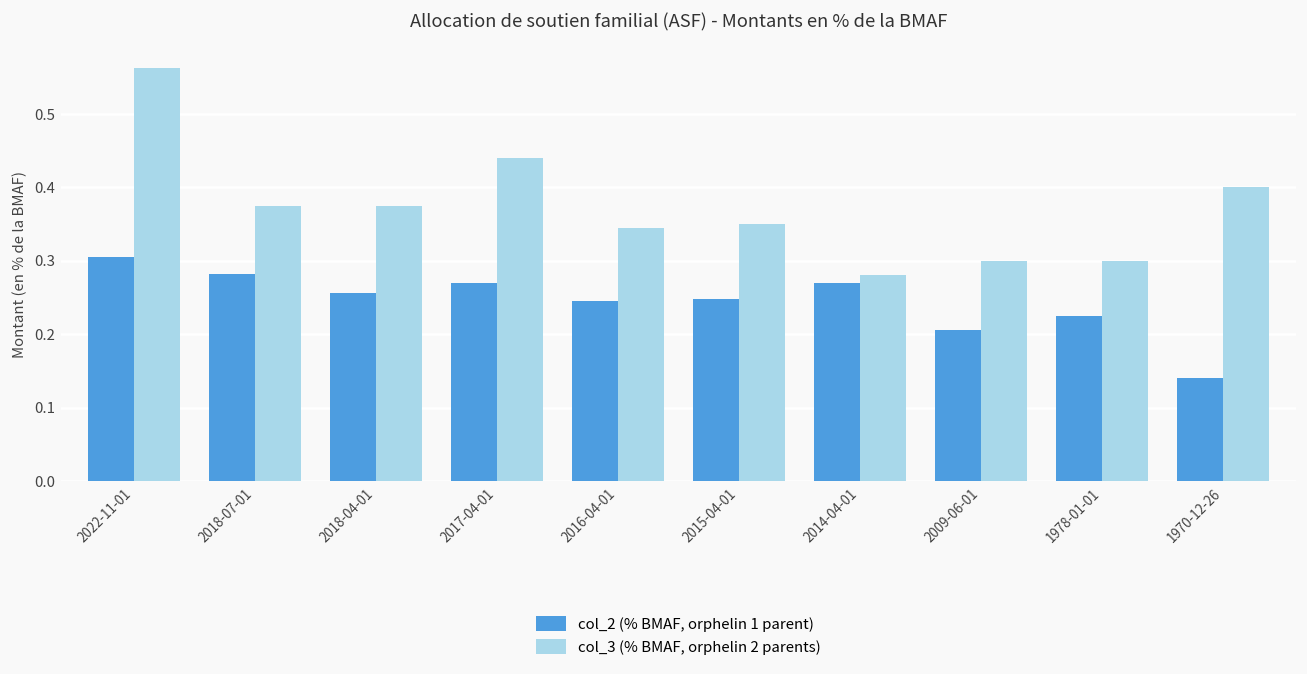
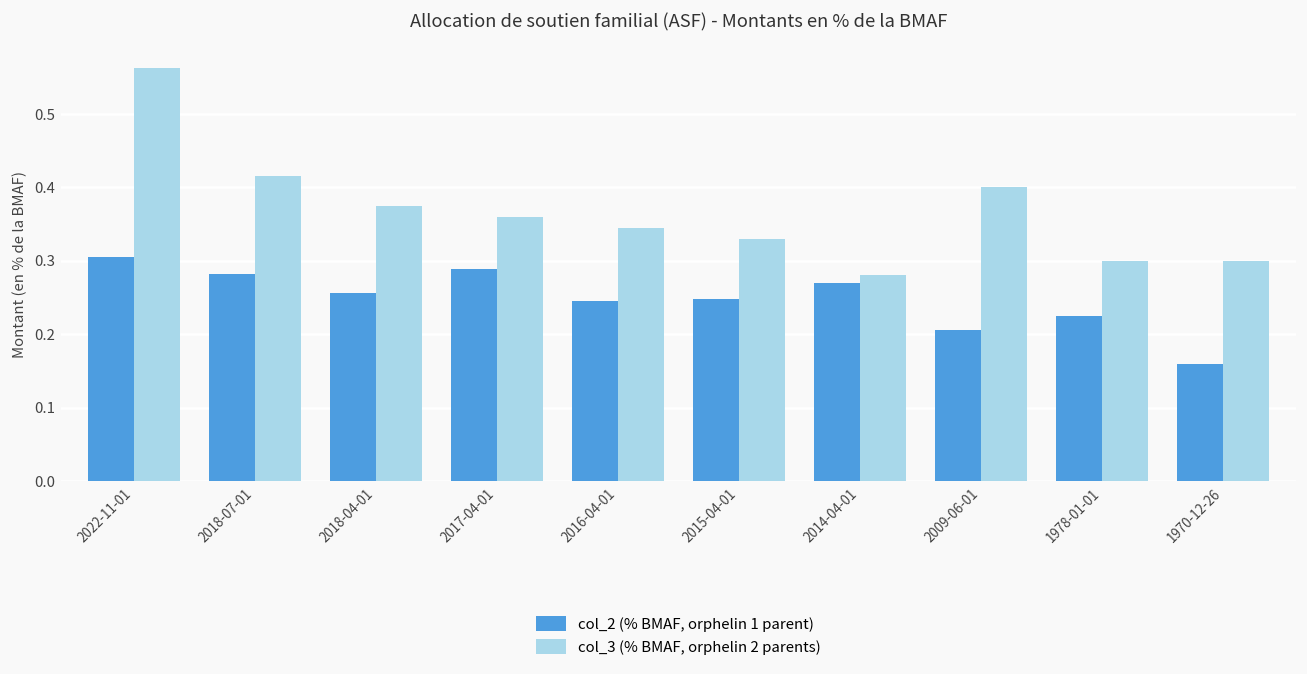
col_3 (% BMAF, orphelin 2 parents), 2018-07-01: 0.38 -> 0.42
col_2 (% BMAF, orphelin 1 parent), 2017-04-01: 0.27 -> 0.29
col_3 (% BMAF, orphelin 2 parents), 2017-04-01: 0.44 -> 0.36
col_3 (% BMAF, orphelin 2 parents), 2015-04-01: 0.35 -> 0.33
col_3 (% BMAF, orphelin 2 parents), 2009-06-01: 0.3 -> 0.4
col_2 (% BMAF, orphelin 1 parent), 1970-12-26: 0.14 -> 0.16
col_3 (% BMAF, orphelin 2 parents), 1970-12-26: 0.4 -> 0.3
